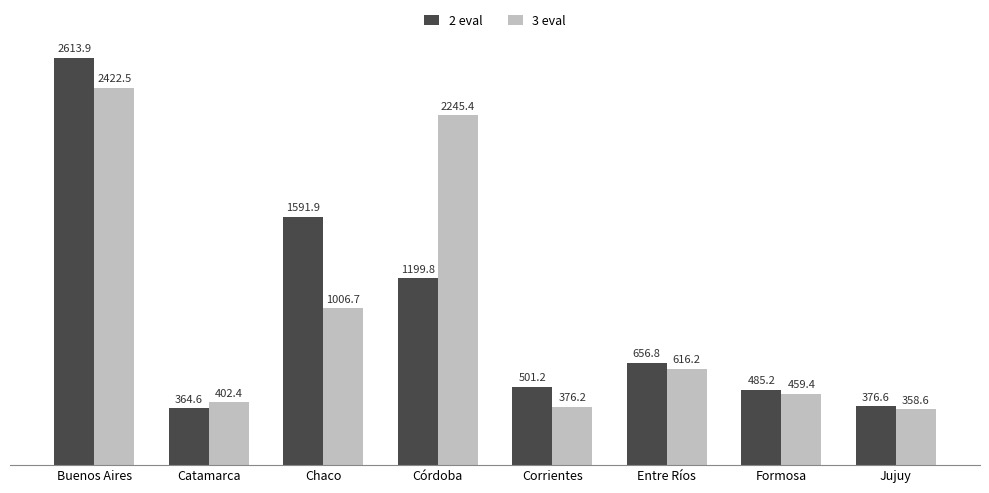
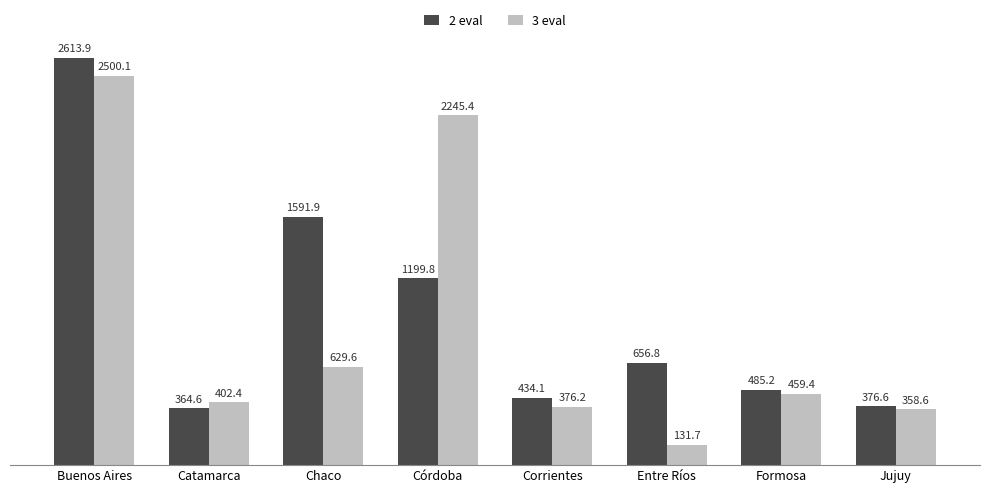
3 eval, Buenos Aires: 2422.5 -> 2500.1
3 eval, Chaco: 1006.7 -> 629.6
2 eval, Corrientes: 501.2 -> 434.1
3 eval, Entre Ríos: 616.2 -> 131.7
